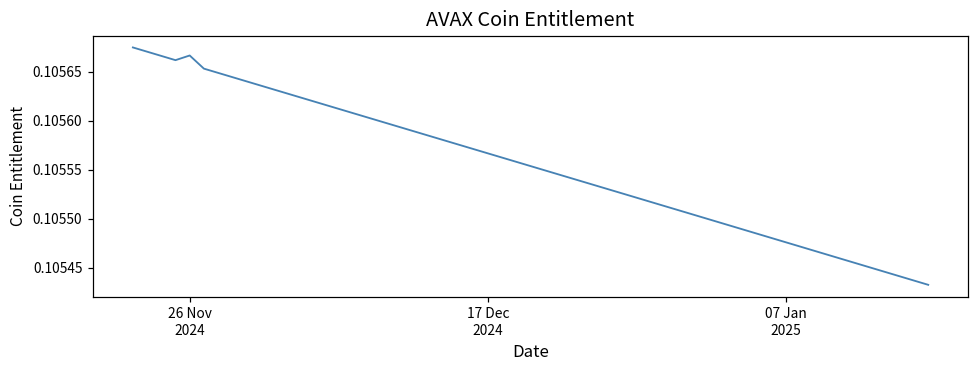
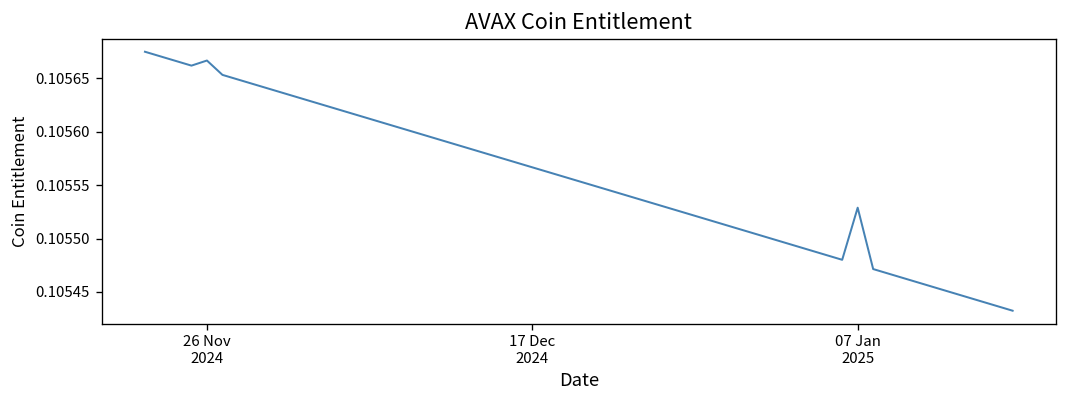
07 Jan 2025: 0.10548 -> 0.10553
